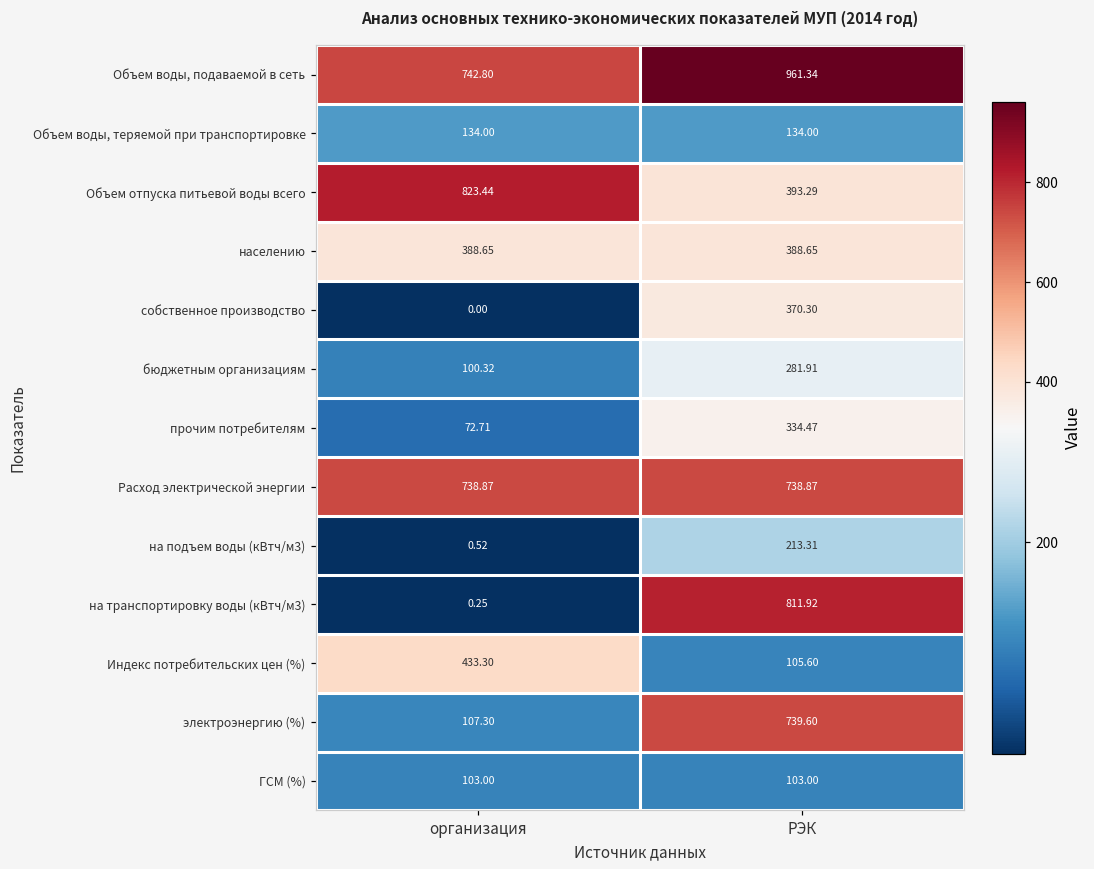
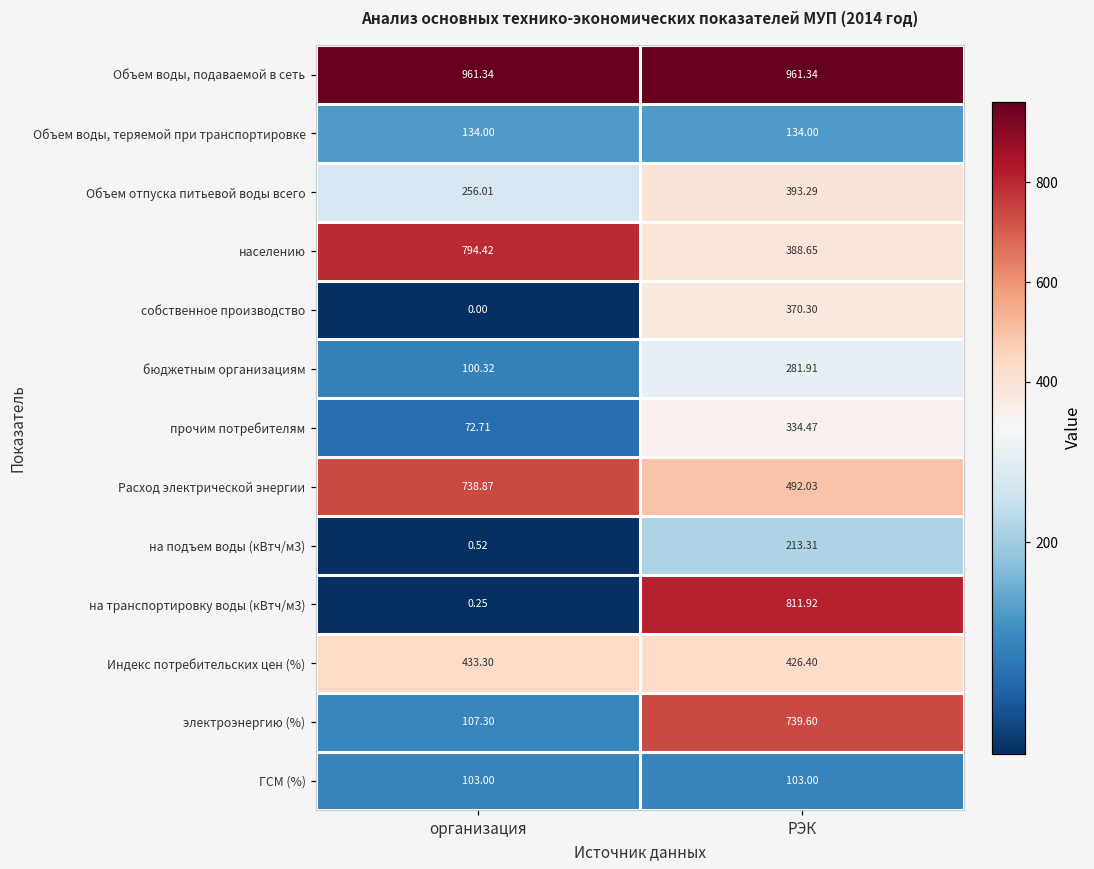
Объем воды, подаваемой в сеть, организация: 742.80 -> 961.34
Объем отпуска питьевой воды всего, организация: 823.44 -> 256.01
населению, организация: 388.65 -> 794.42
Расход электрической энергии, РЭК: 738.87 -> 492.03
Индекс потребительских цен (%), РЭК: 105.60 -> 426.40
